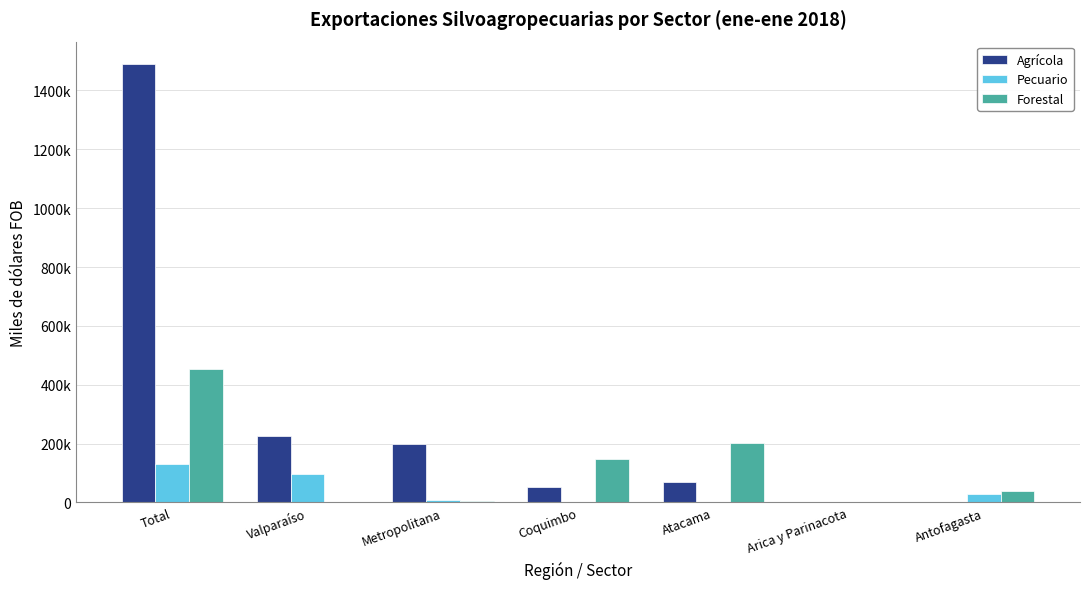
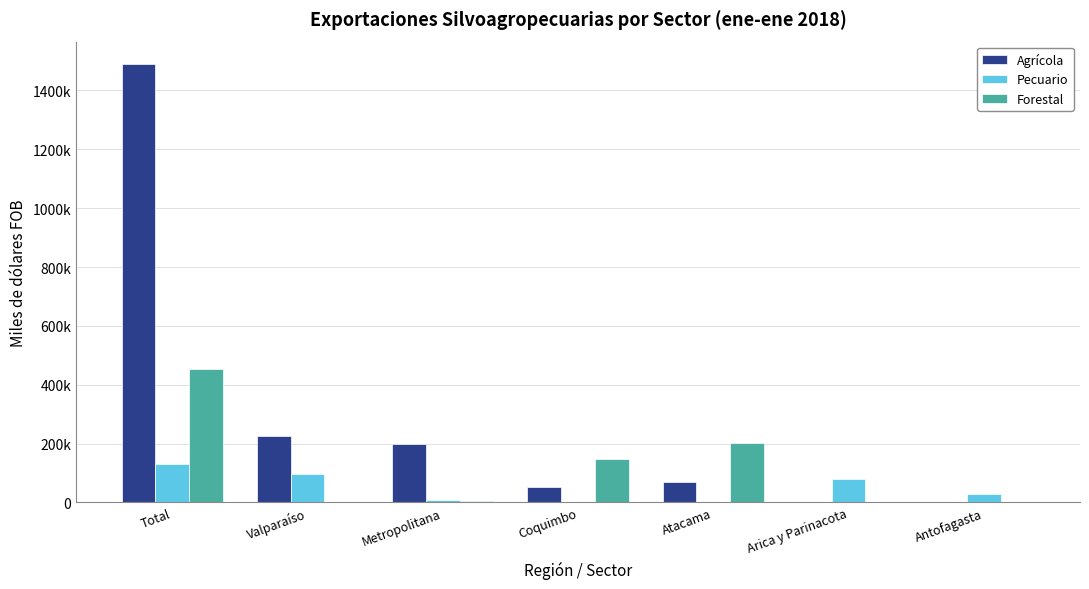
Pecuario, Arica y Parinacota: 0 -> 80000
Forestal, Antofagasta: 40000 -> 0
